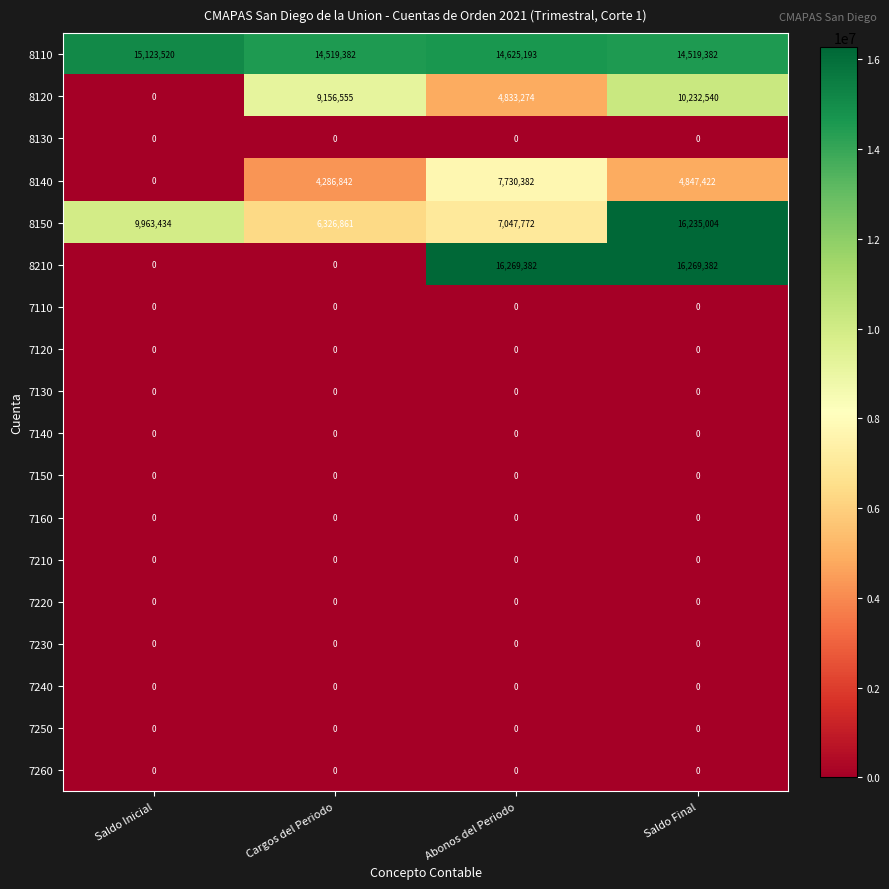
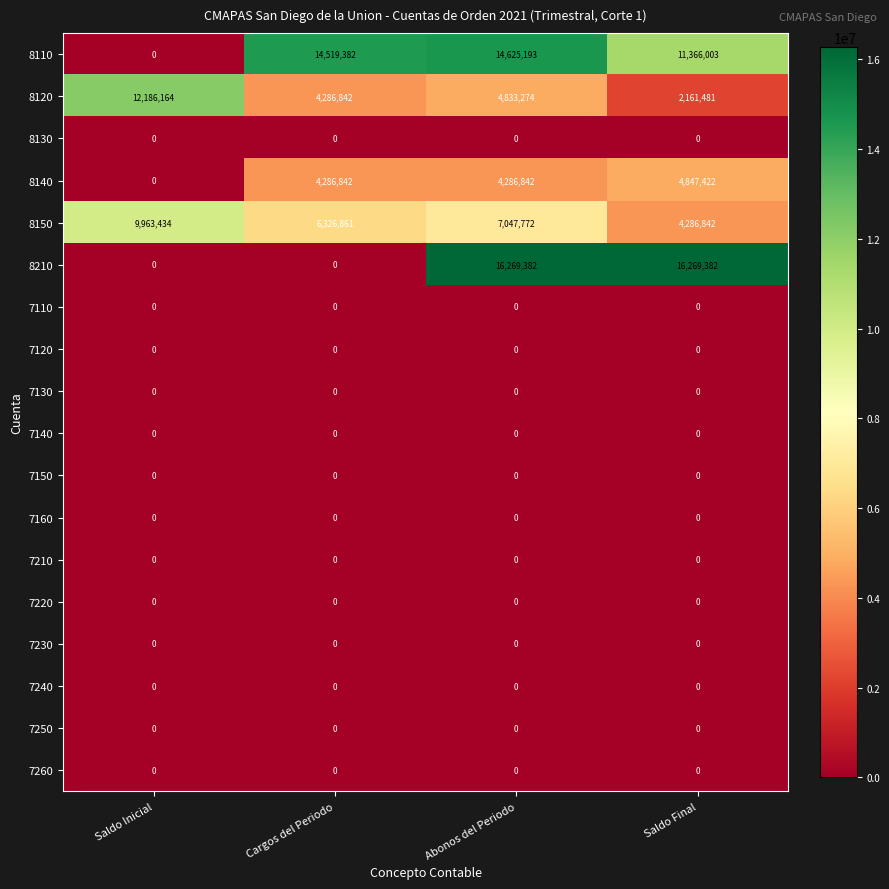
8110, Saldo Inicial: 15,123,520 -> 0
8110, Saldo Final: 14,519,382 -> 11,366,003
8120, Saldo Inicial: 0 -> 12,186,164
8120, Cargos del Periodo: 9,156,555 -> 4,286,842
8120, Saldo Final: 10,232,540 -> 2,161,481
8140, Abonos del Periodo: 7,730,382 -> 4,286,842
8150, Saldo Final: 16,235,004 -> 4,286,842
